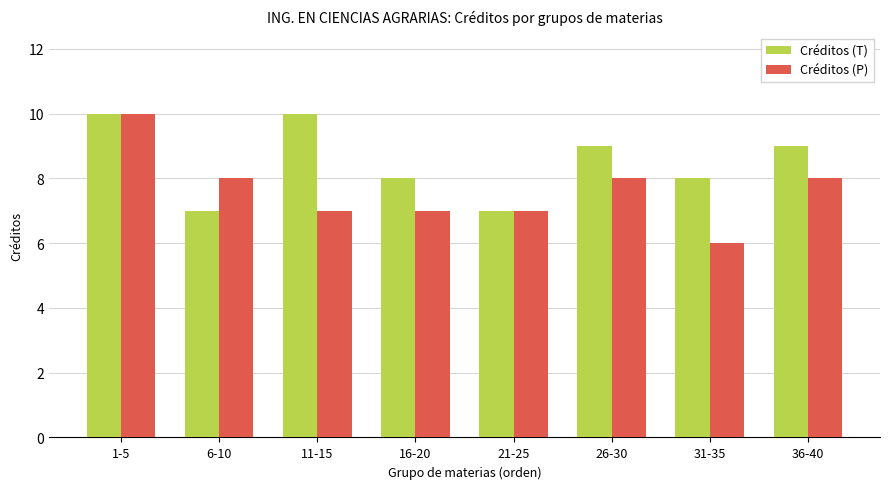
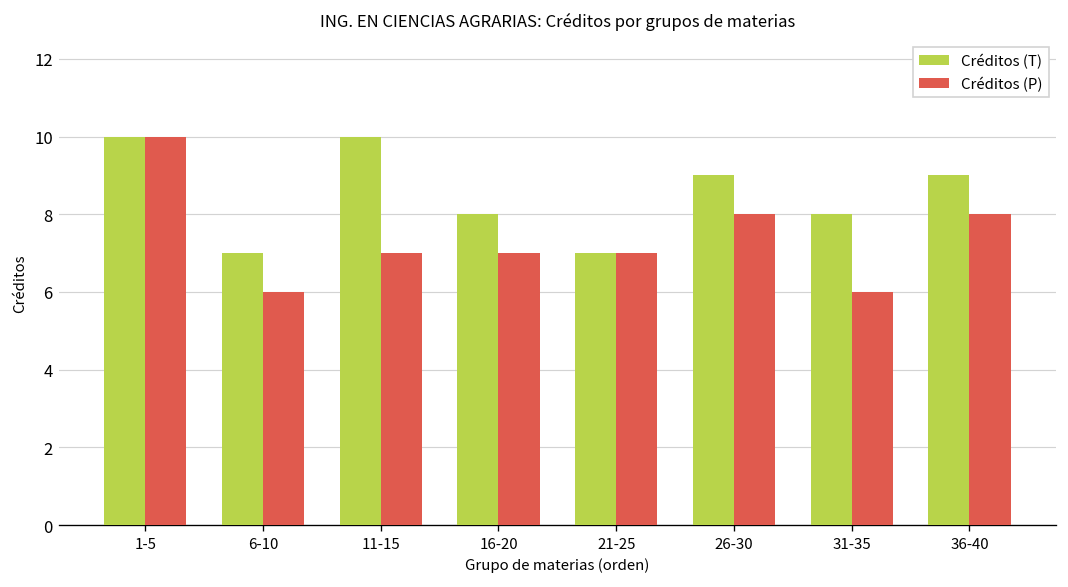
Créditos (P), 6-10: 8 -> 6
